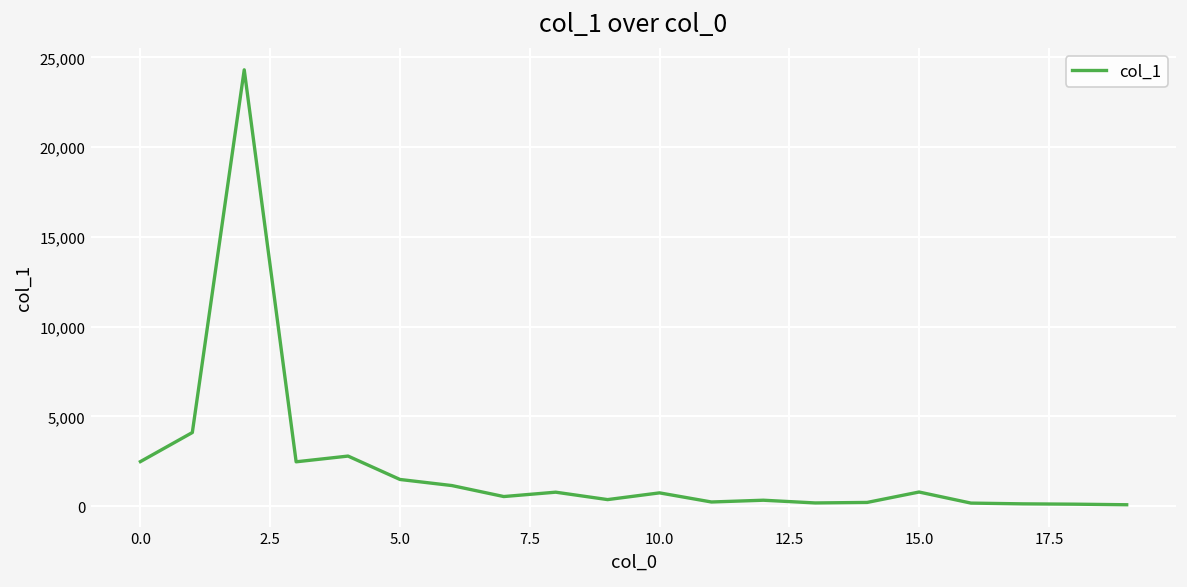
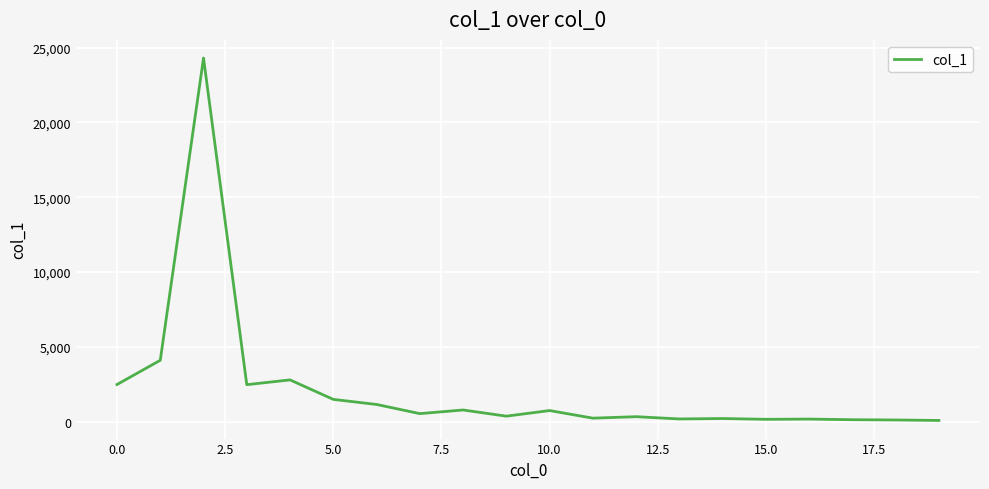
15.0: 800 -> 200
